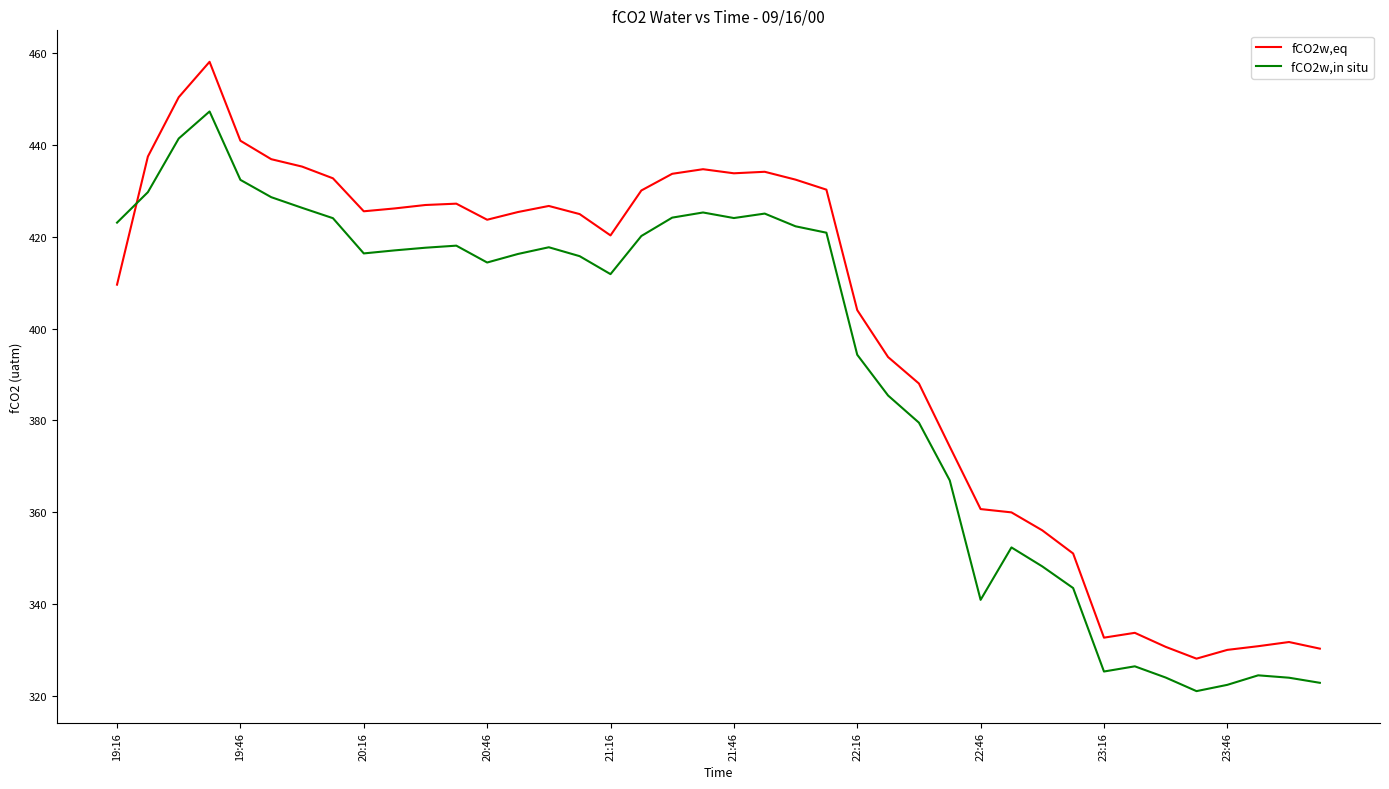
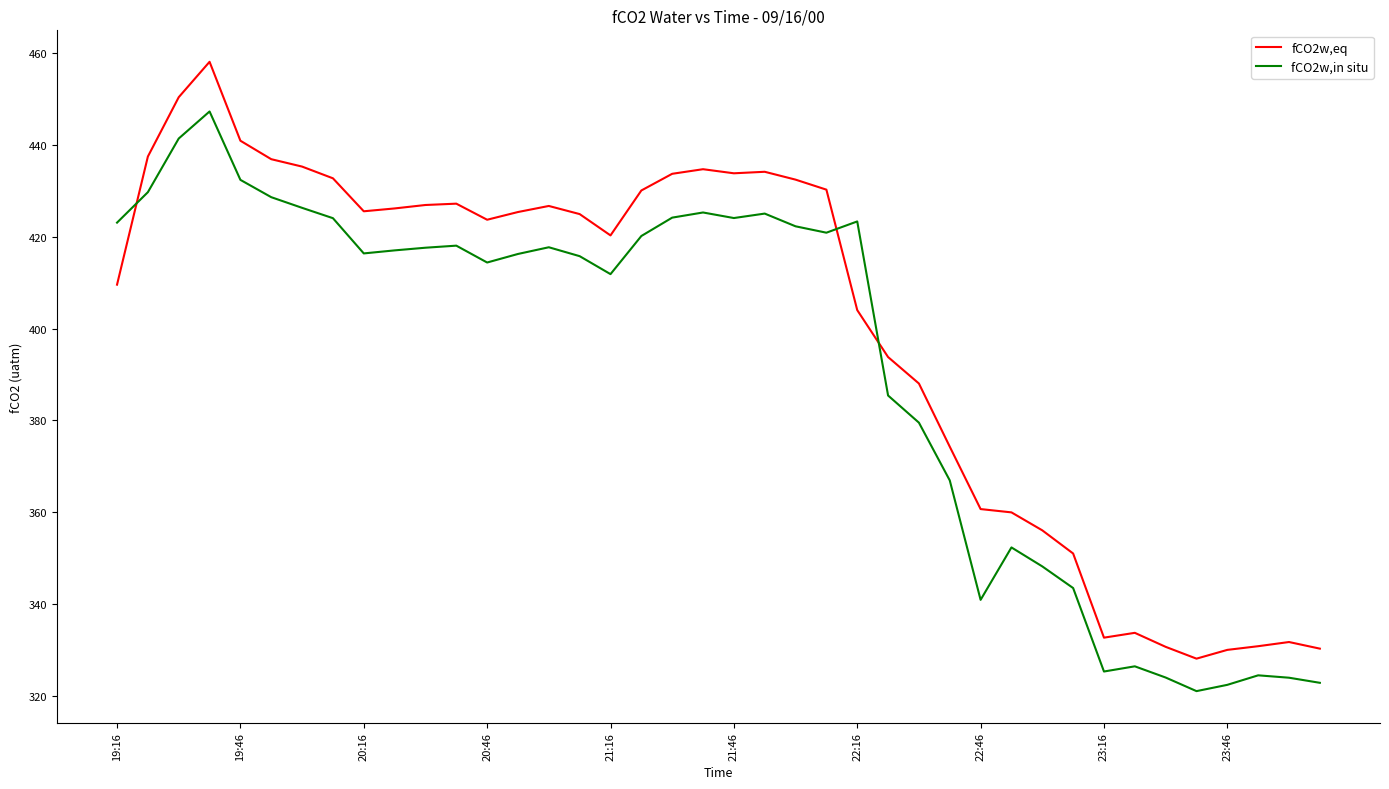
fCO2w,in situ, 22:16: 394 -> 423
